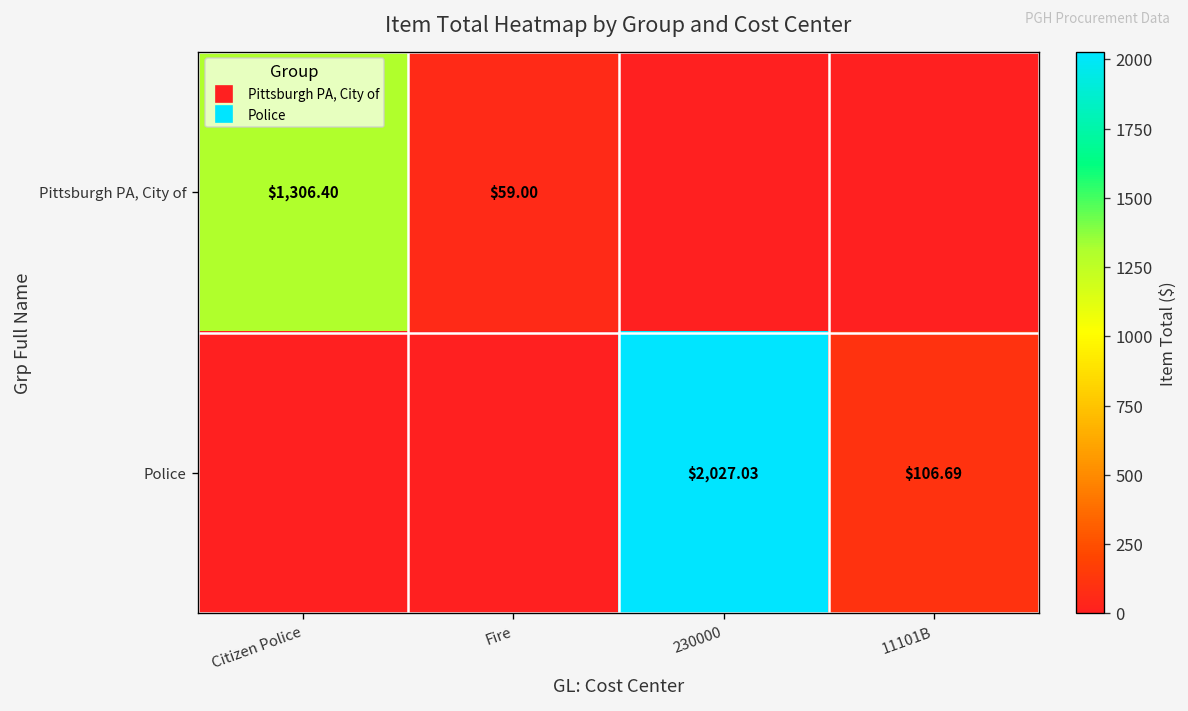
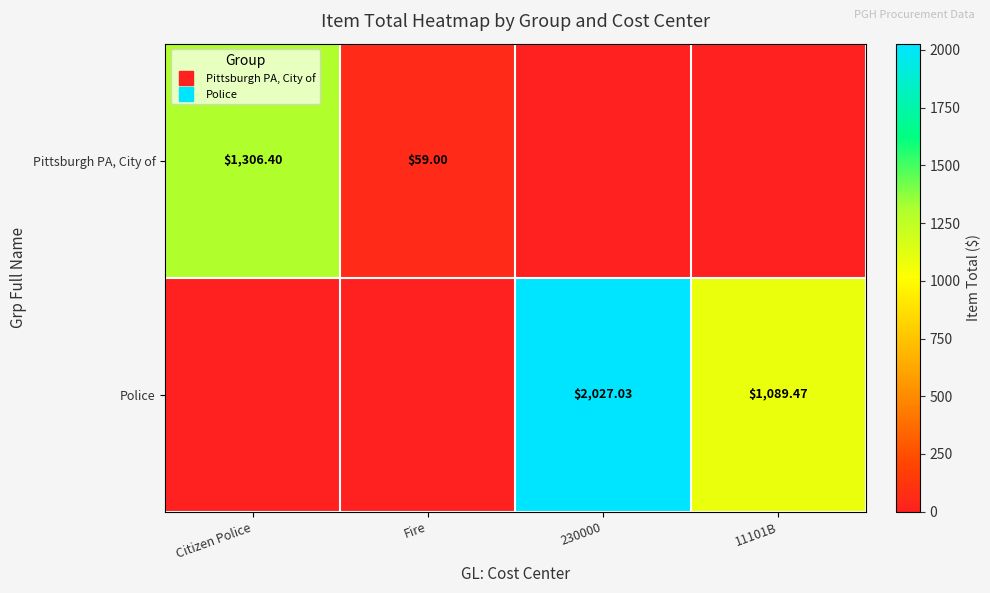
Police, 11101B: $106.69 -> $1,089.47
